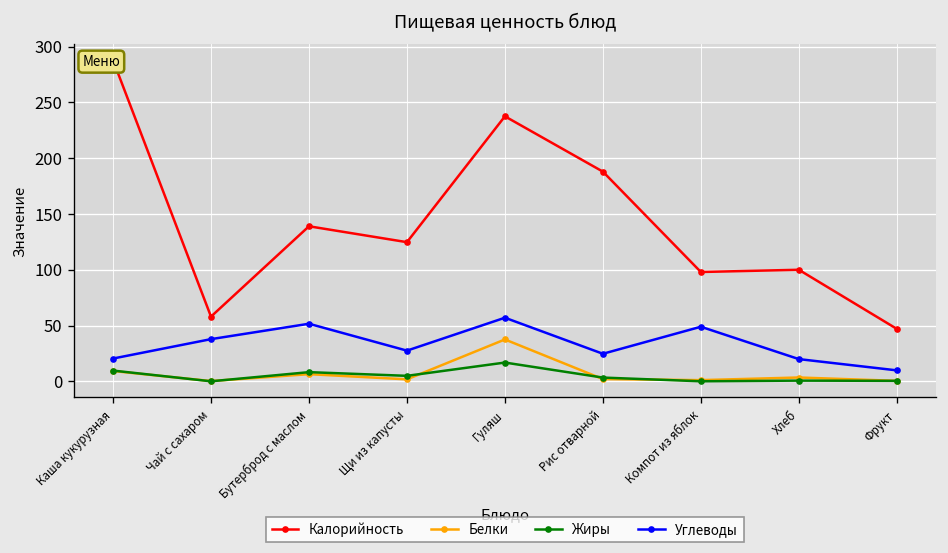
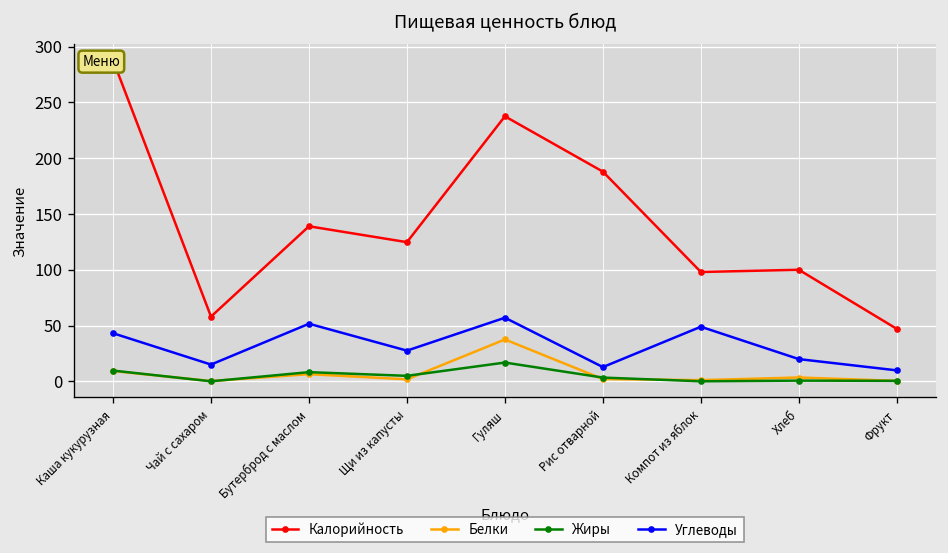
Углеводы, Каша кукурузная: 20 -> 40
Углеводы, Чай с сахаром: 40 -> 20
Углеводы, Рис отварной: 20 -> 10
